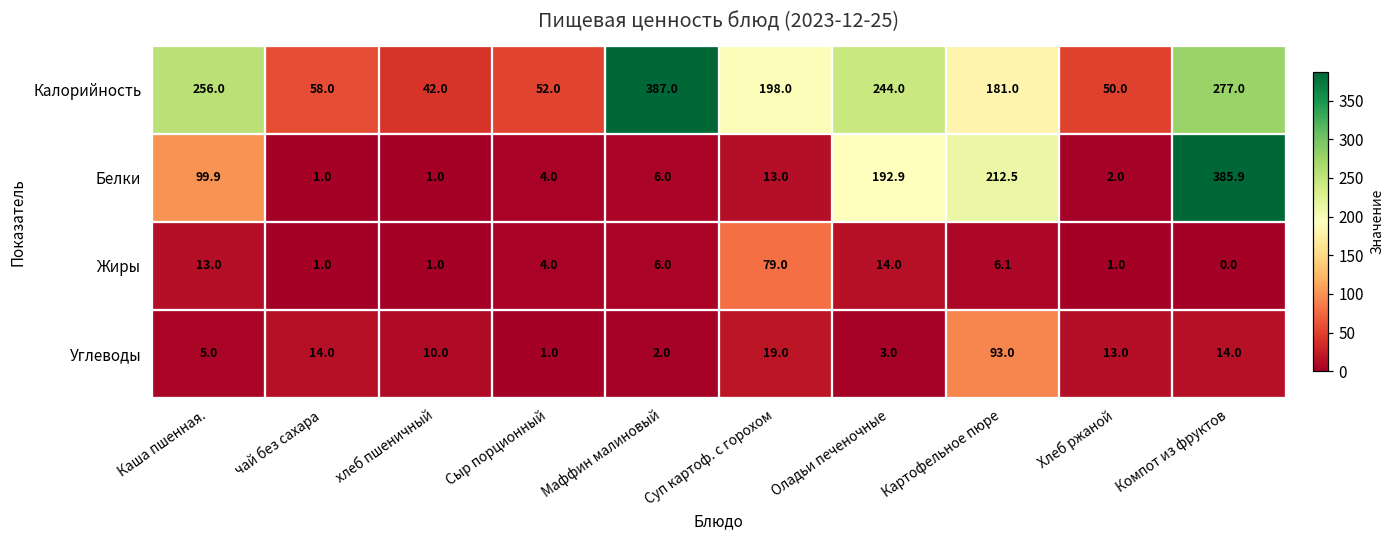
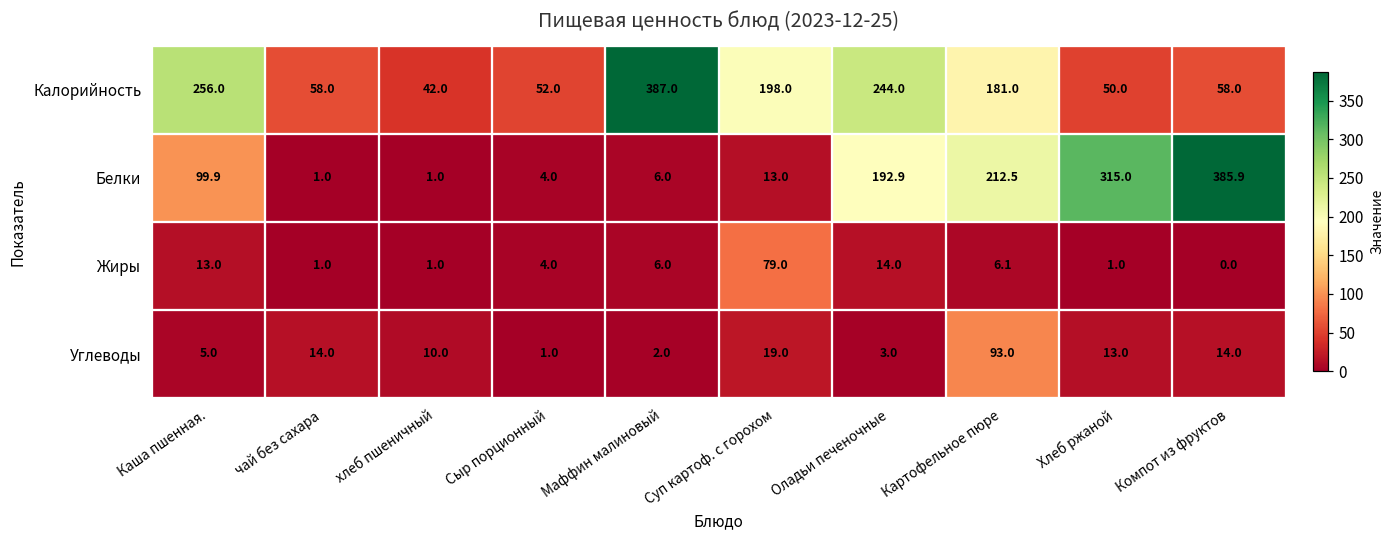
Калорийность, Компот из фруктов: 277.0 -> 58.0
Белки, Хлеб ржаной: 2.0 -> 315.0
